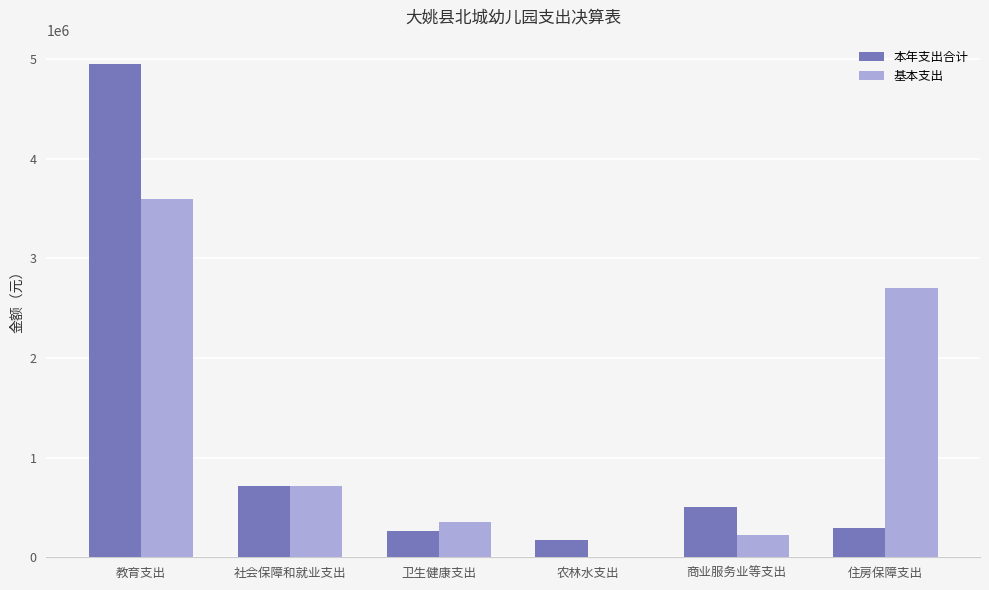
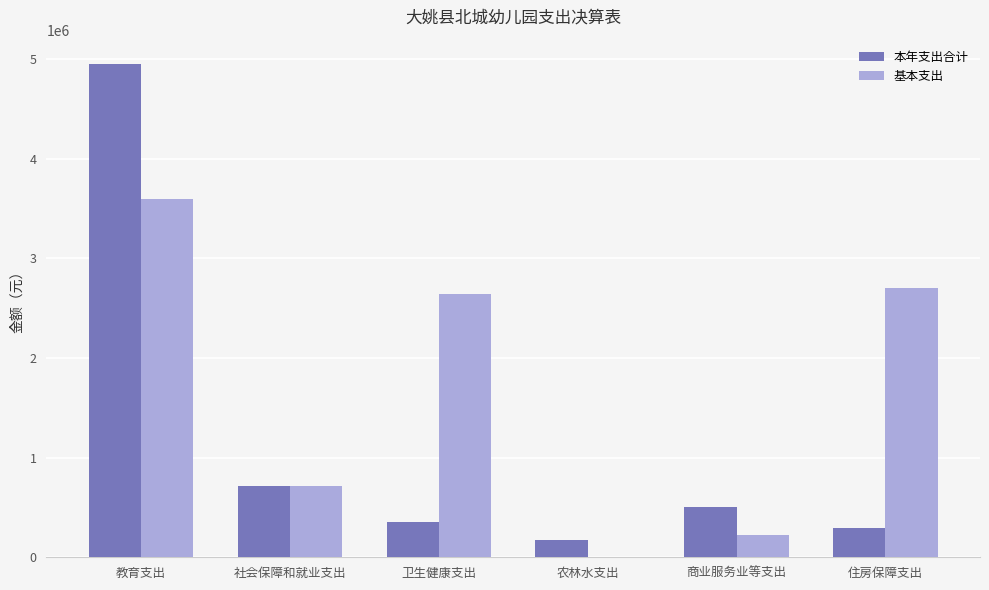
本年支出合计, 卫生健康支出: 300000 -> 400000
基本支出, 卫生健康支出: 400000 -> 2600000
